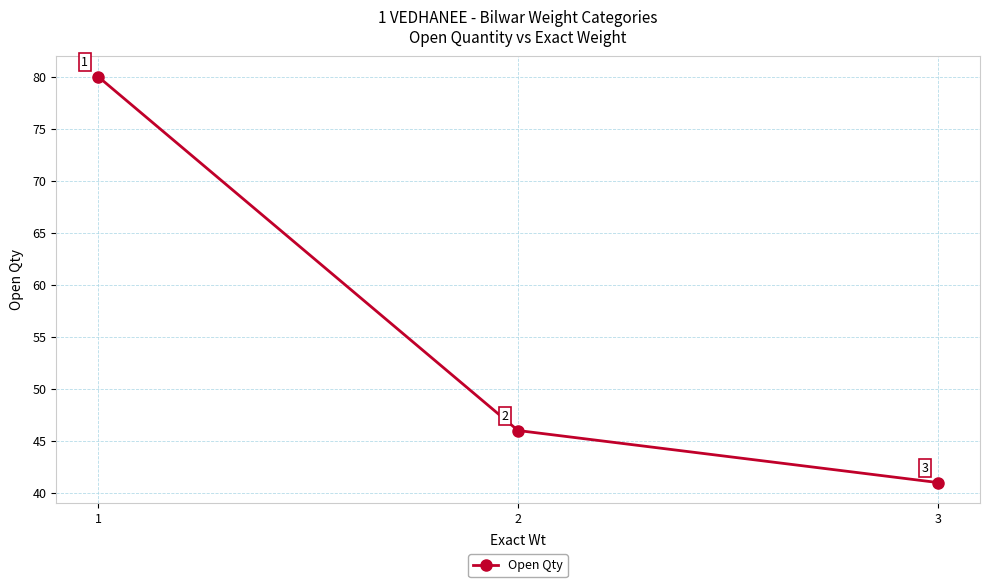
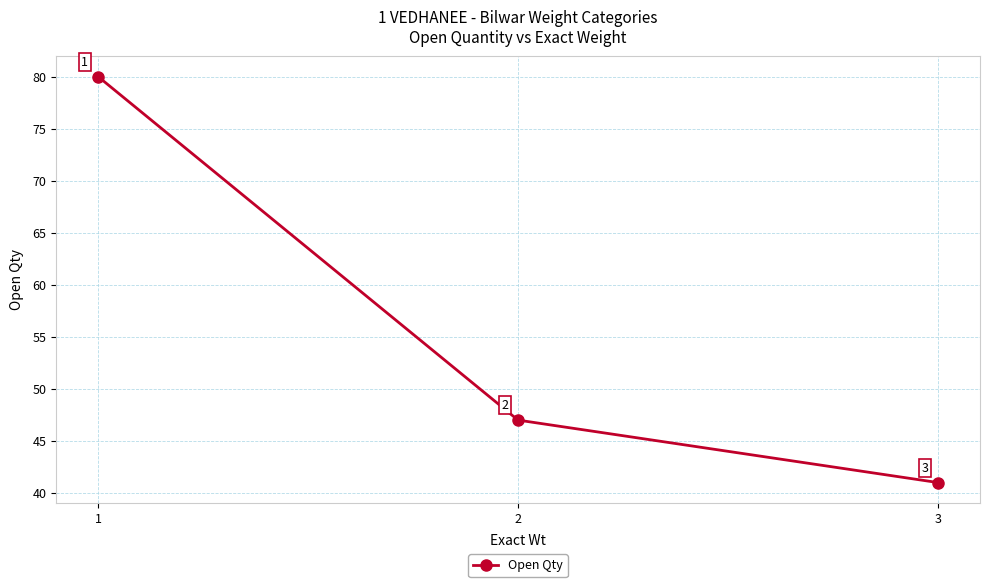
2: 46 -> 47
